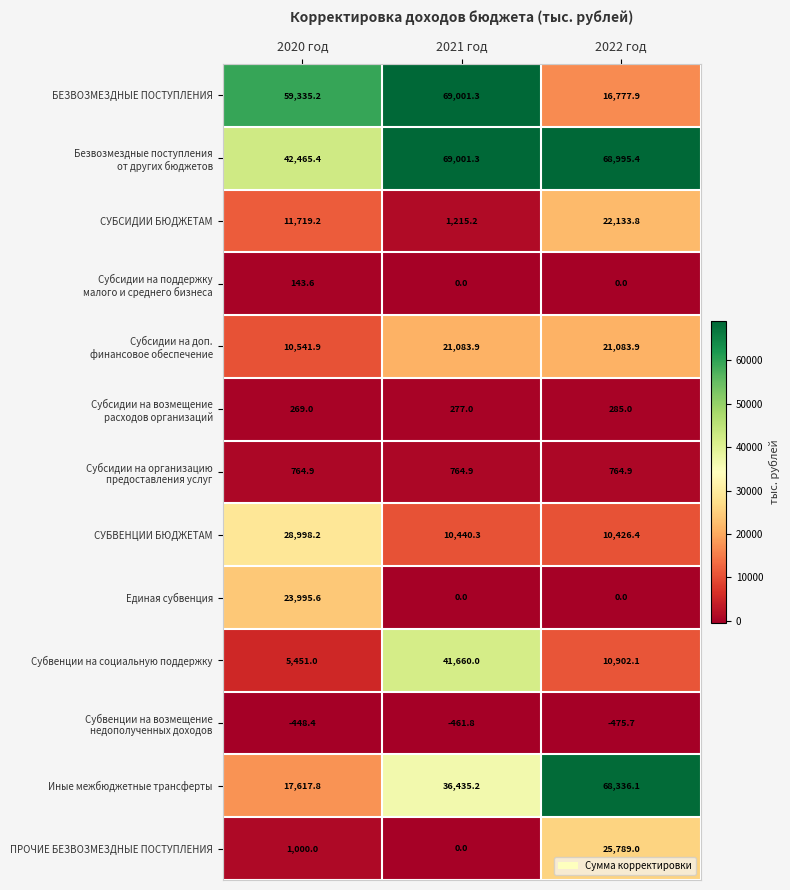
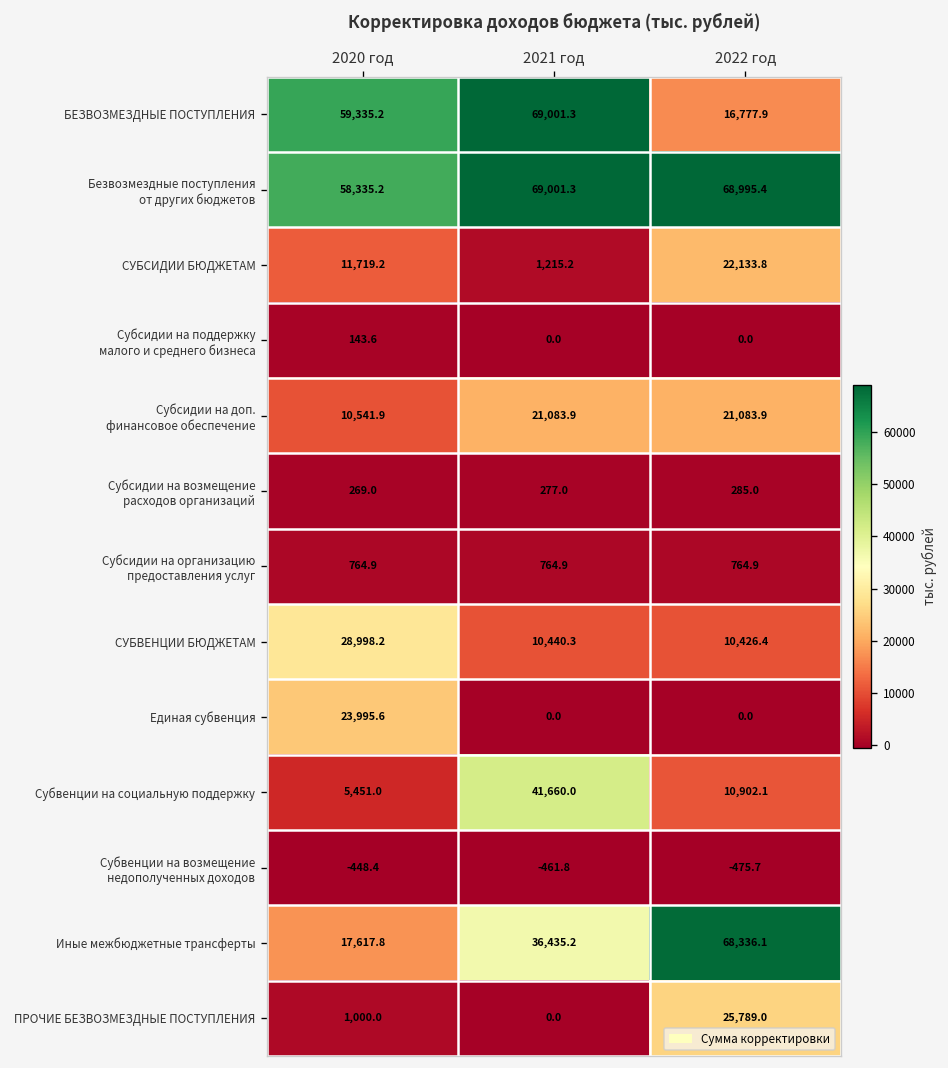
Безвозмездные поступления от других бюджетов, 2020 год: 42,465.4 -> 58,335.2
